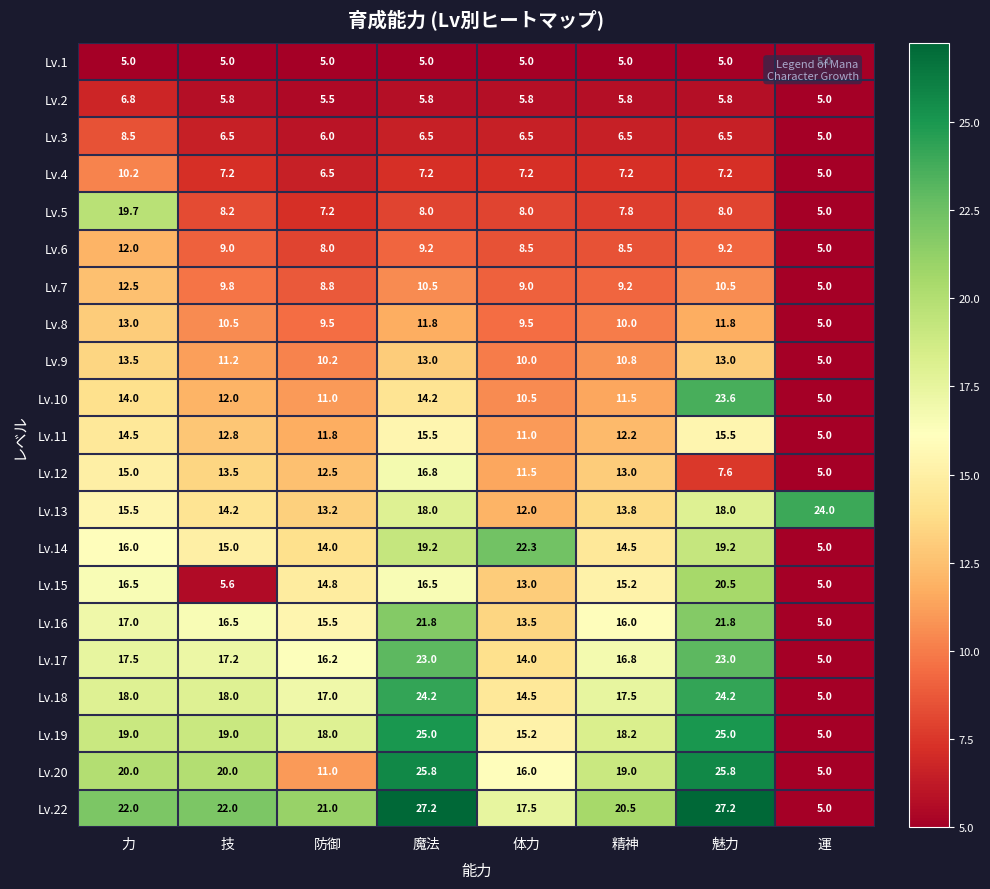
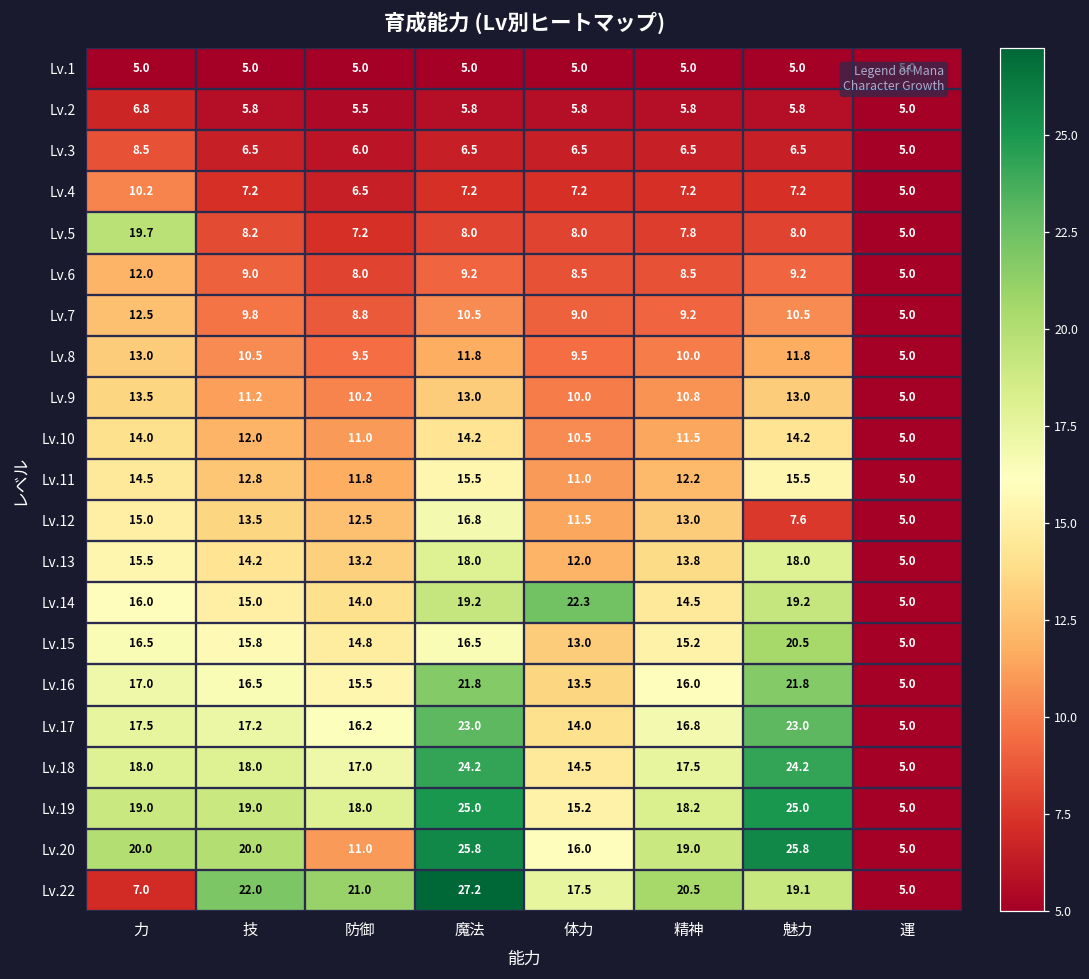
Lv.10, 魅力: 23.6 -> 14.2
Lv.13, 運: 24.0 -> 5.0
Lv.15, 技: 5.6 -> 15.8
Lv.22, 力: 22.0 -> 7.0
Lv.22, 魅力: 27.2 -> 19.1
